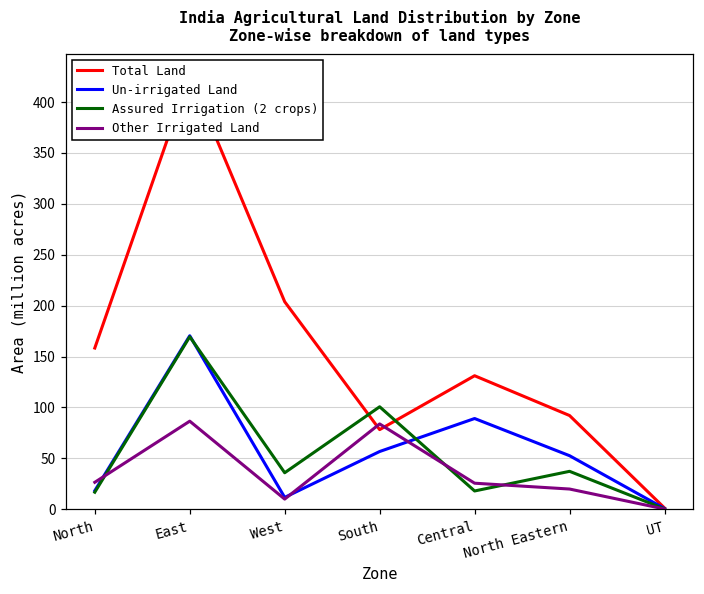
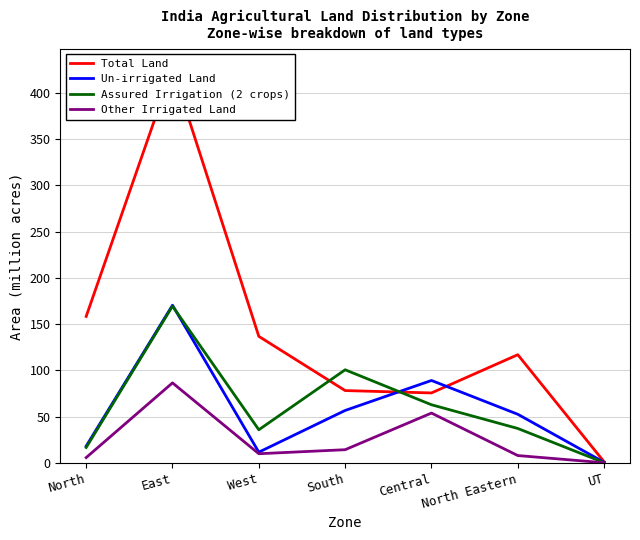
Other Irrigated Land, North: 30 -> 10
Total Land, West: 200 -> 140
Other Irrigated Land, South: 80 -> 10
Total Land, Central: 130 -> 80
Assured Irrigation (2 crops), Central: 20 -> 60
Other Irrigated Land, Central: 30 -> 50
Total Land, North Eastern: 90 -> 120
Other Irrigated Land, North Eastern: 20 -> 10
